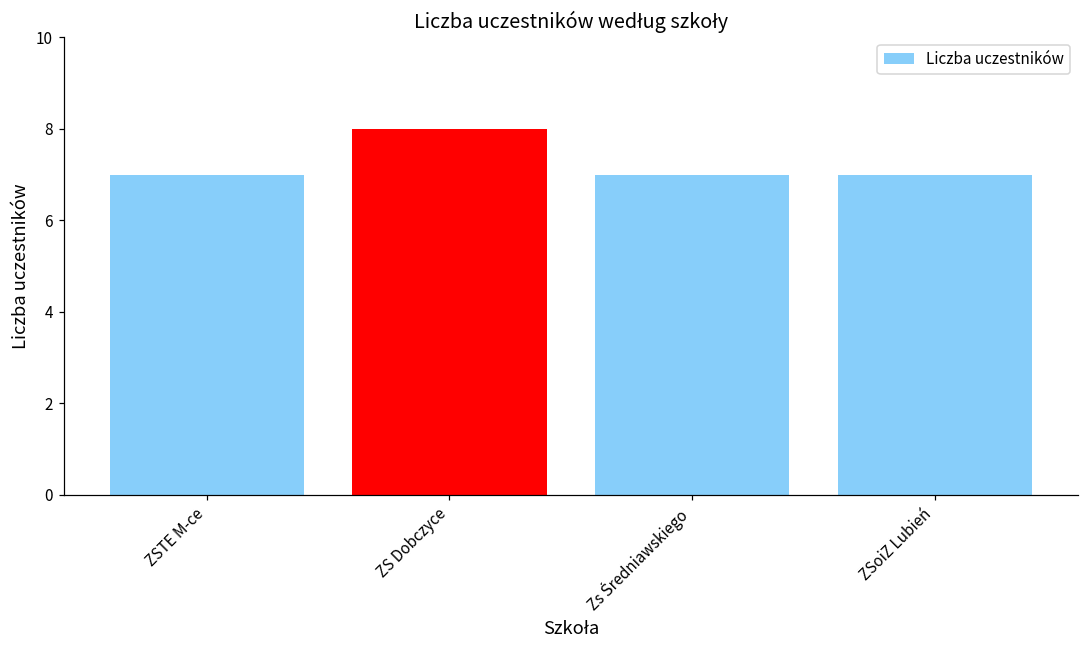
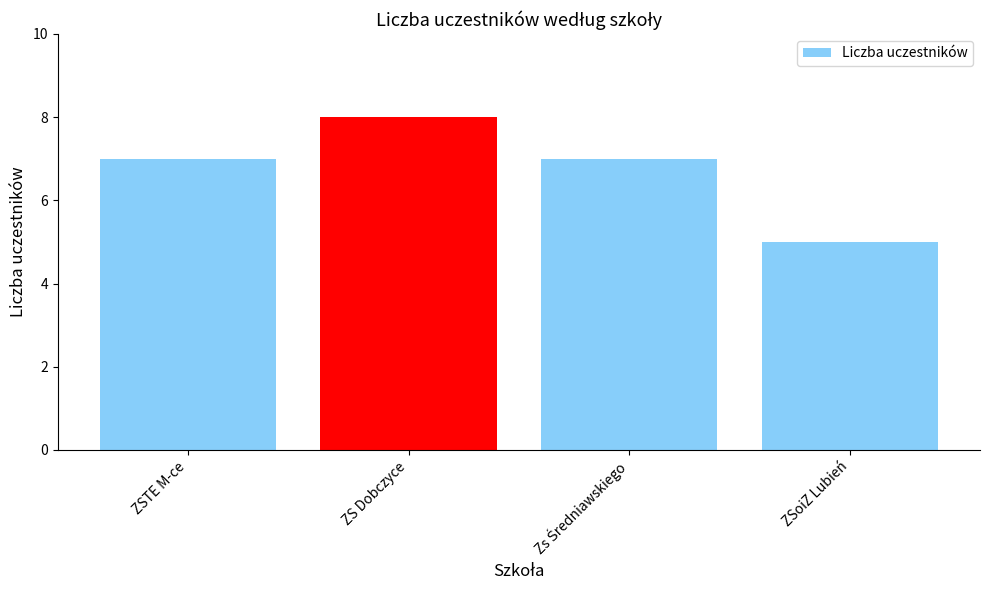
ZSoiZ Lubień: 7 -> 5
